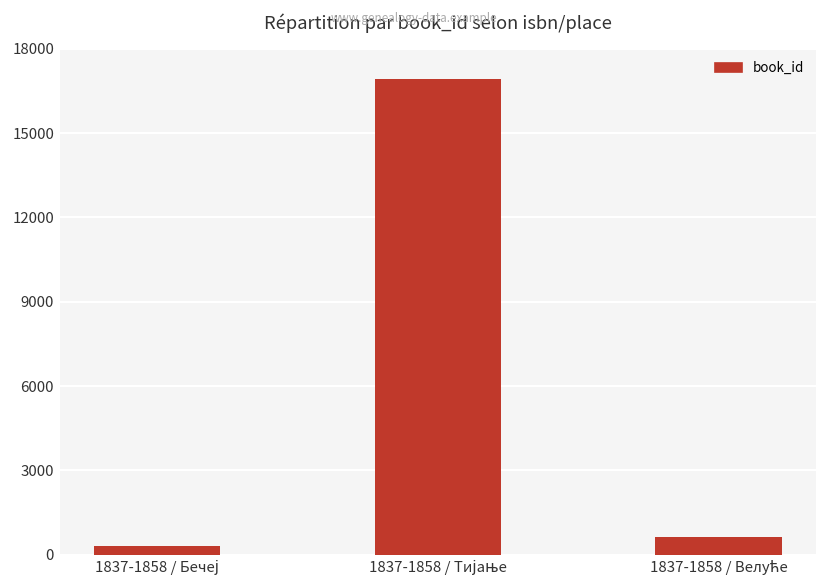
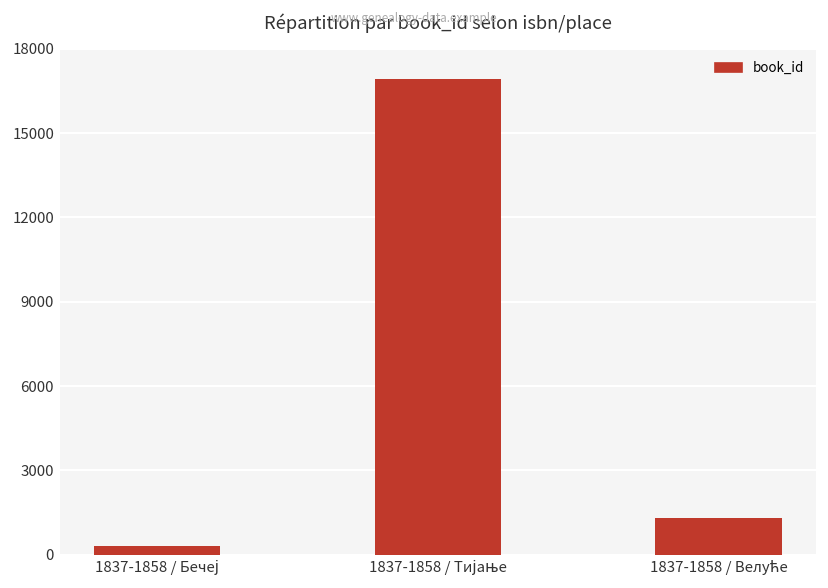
1837-1858 / Велуће: 600 -> 1300
